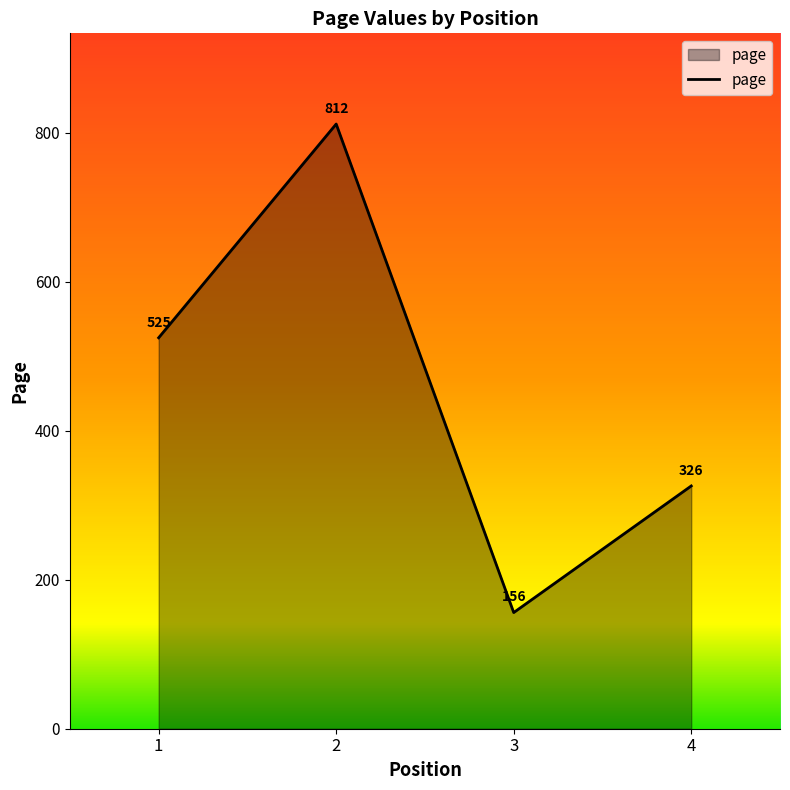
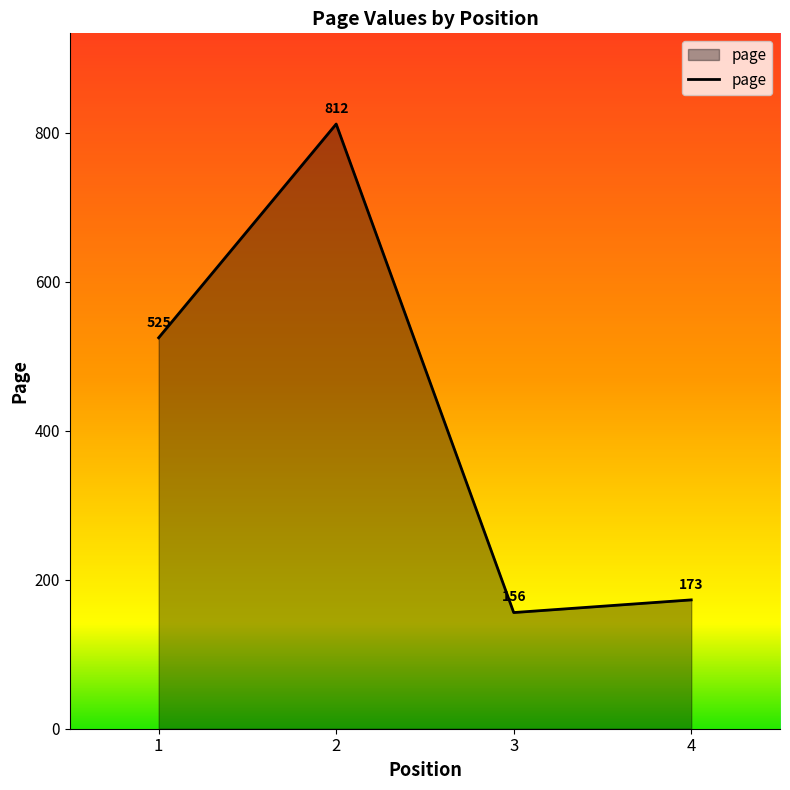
4: 326 -> 173
